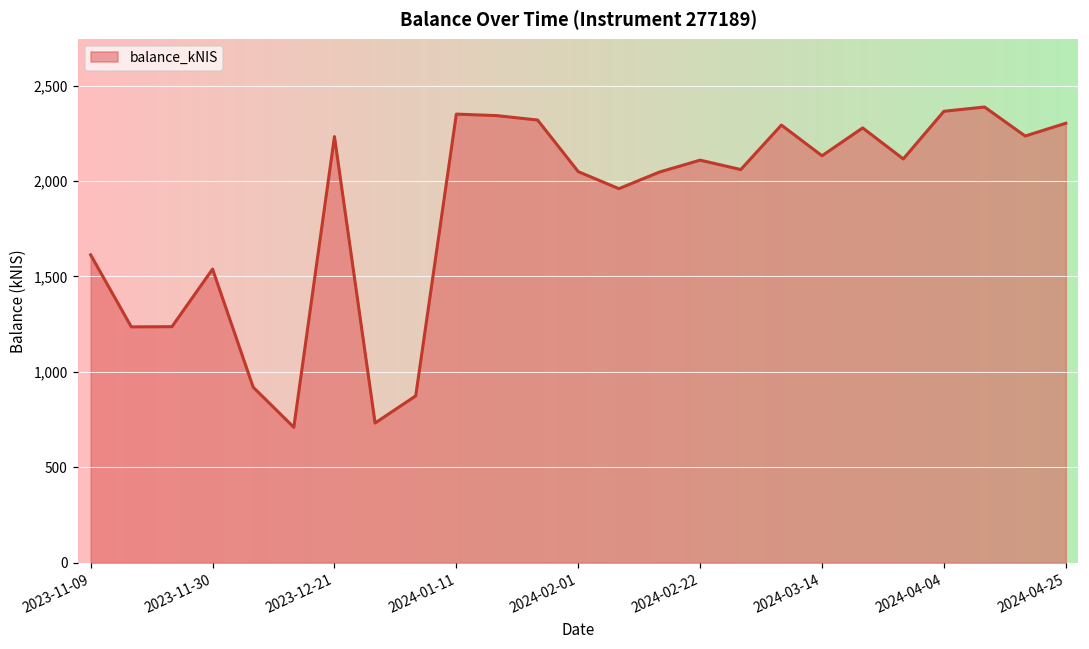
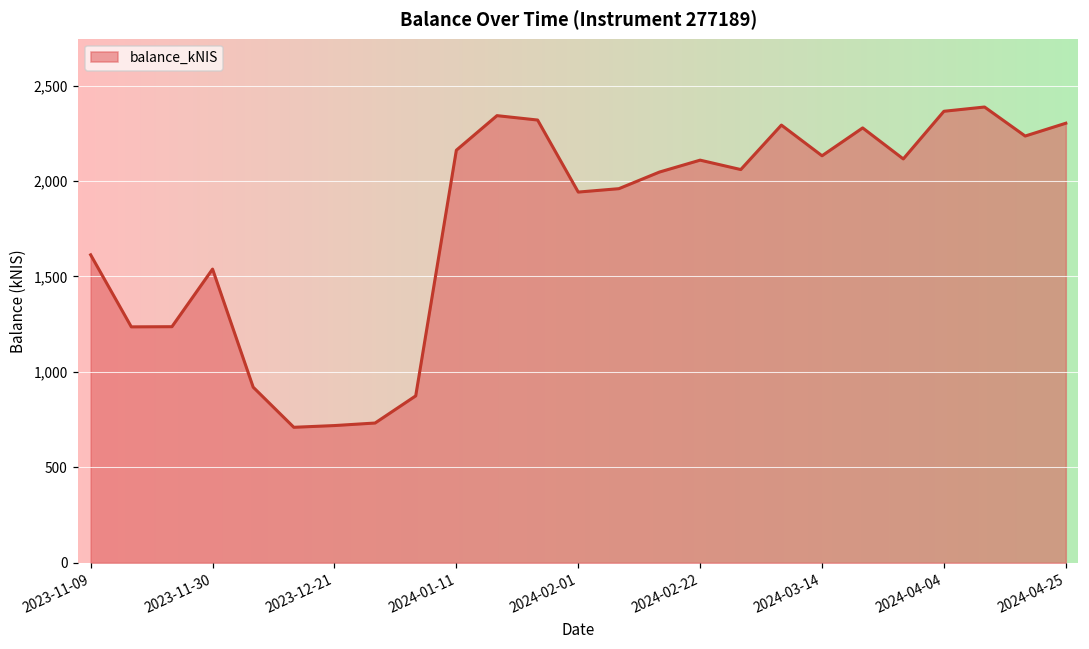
2023-12-21: 2,230 -> 720
2024-01-11: 2,350 -> 2,160
2024-02-01: 2,050 -> 1,940
